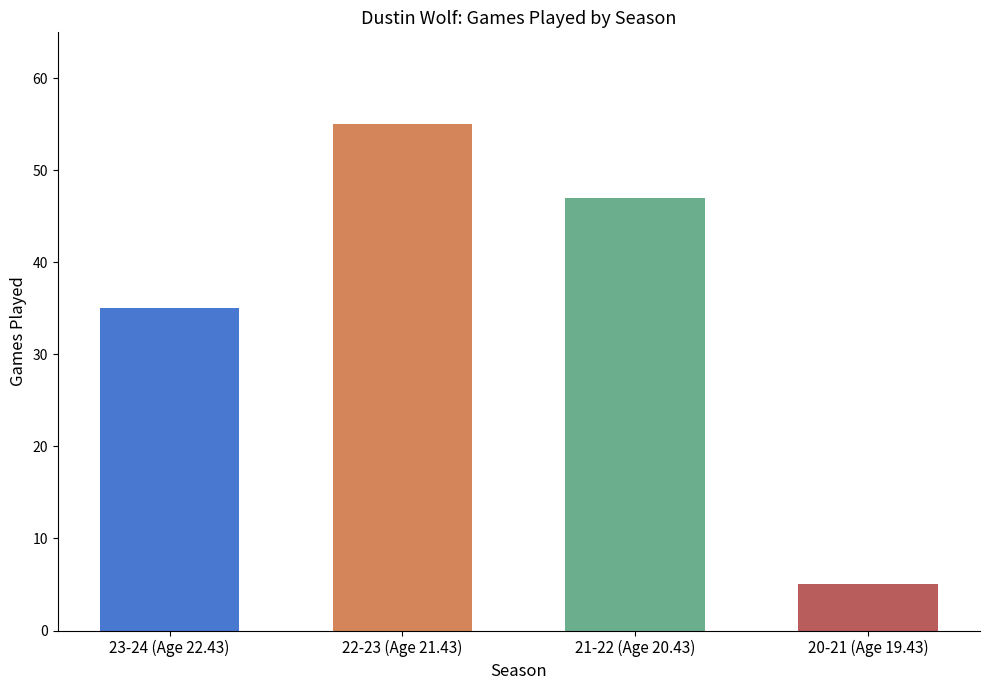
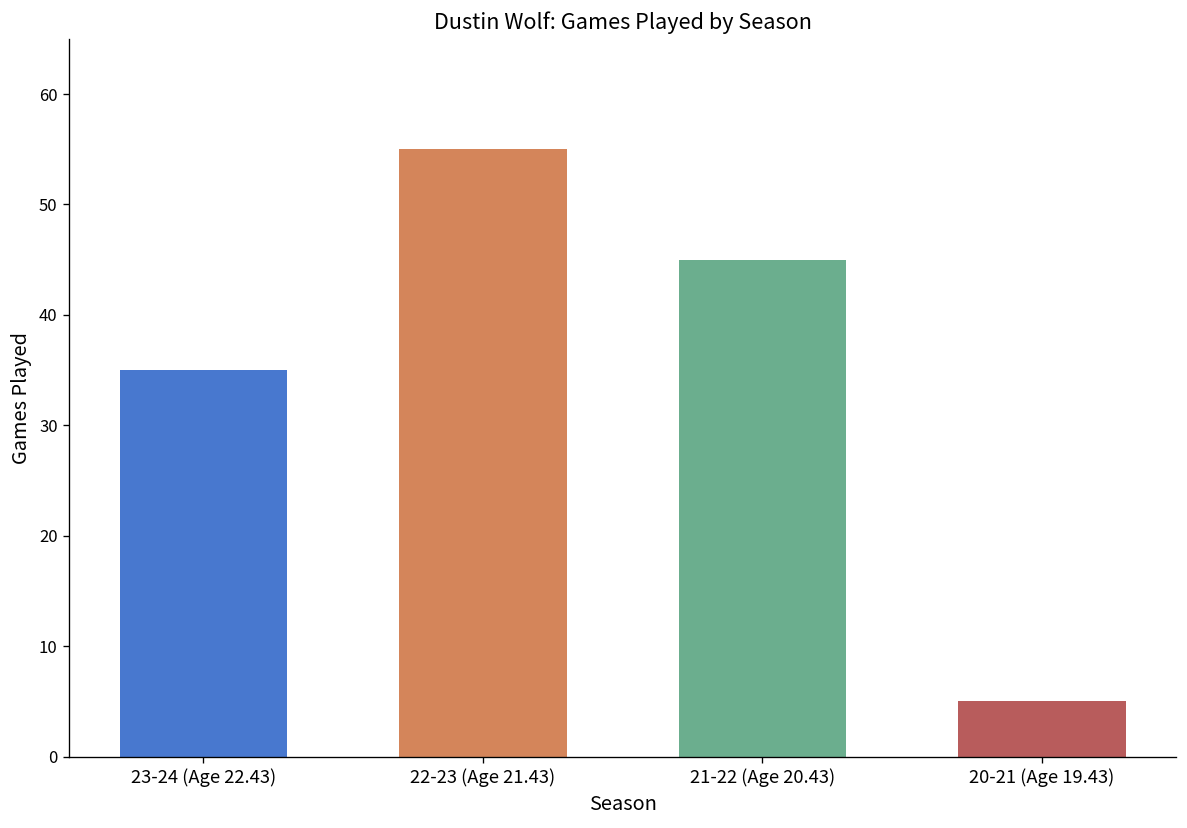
21-22 (Age 20.43): 47 -> 45
